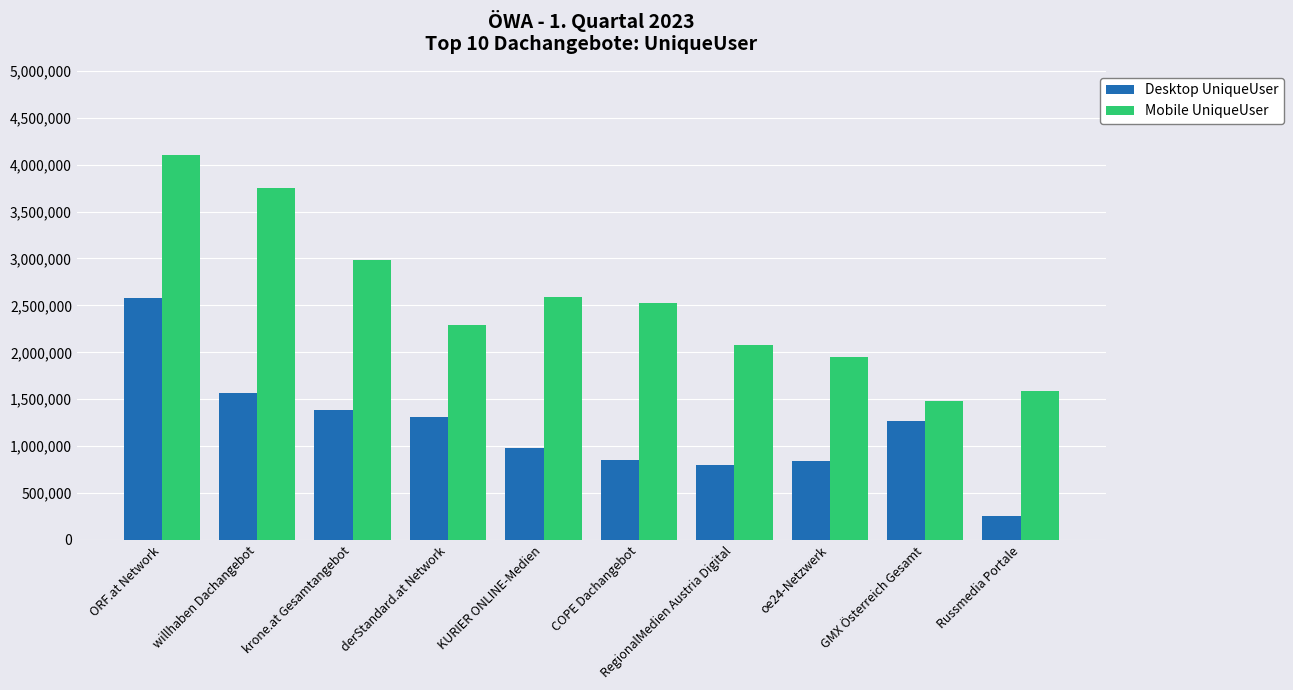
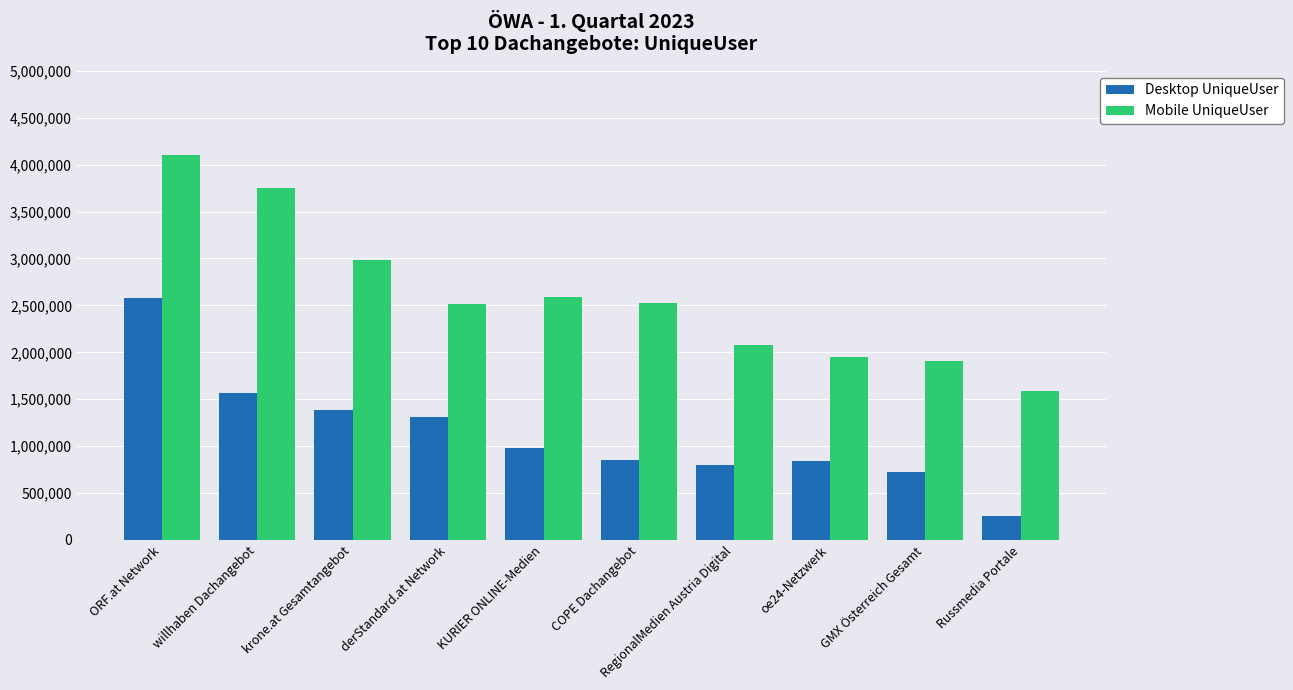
Mobile UniqueUser, derStandard.at Network: 2,300,000 -> 2,500,000
Desktop UniqueUser, GMX Österreich Gesamt: 1,300,000 -> 700,000
Mobile UniqueUser, GMX Österreich Gesamt: 1,500,000 -> 1,900,000
